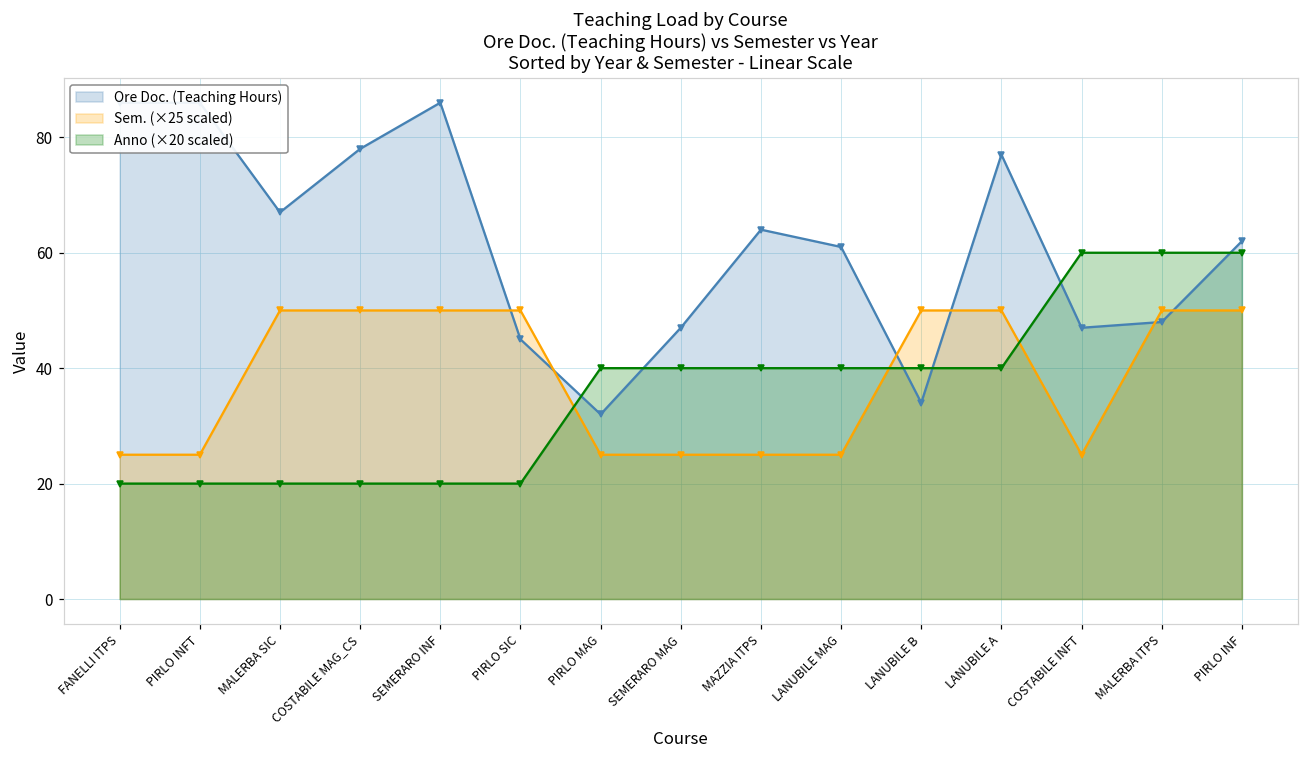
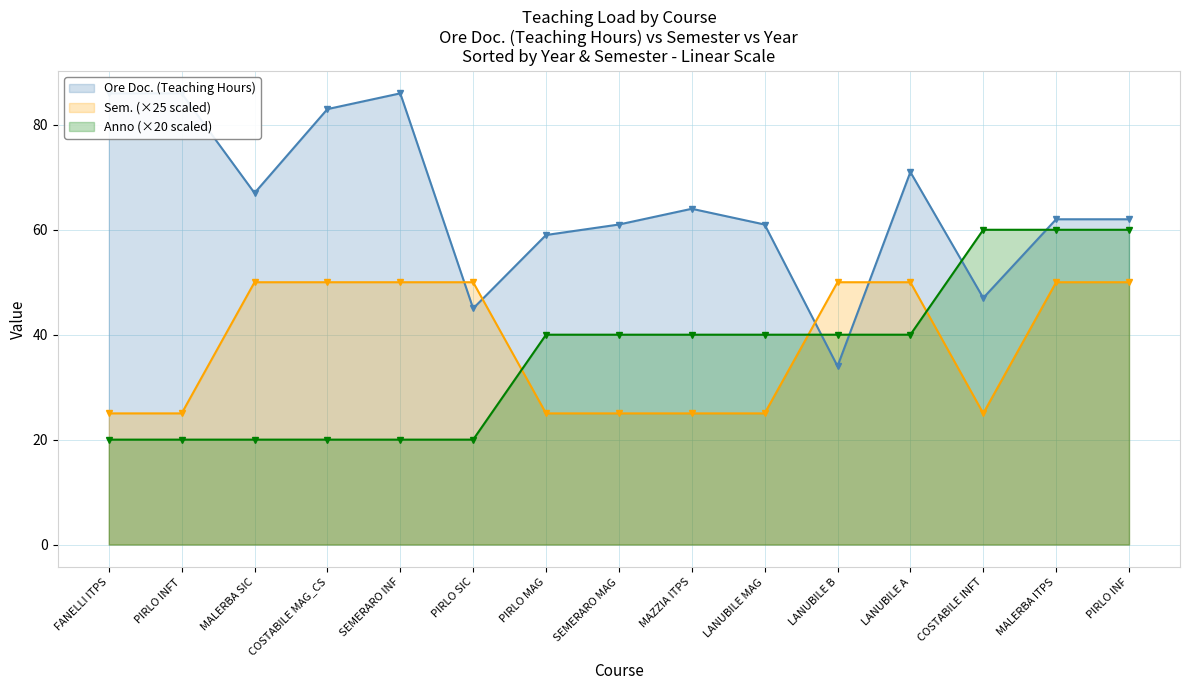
Ore Doc. (Teaching Hours), COSTABILE MAG_CS: 78 -> 83
Ore Doc. (Teaching Hours), PIRLO MAG: 32 -> 59
Ore Doc. (Teaching Hours), SEMERARO MAG: 47 -> 61
Ore Doc. (Teaching Hours), LANUBILE A: 77 -> 71
Ore Doc. (Teaching Hours), MALERBA ITPS: 48 -> 62
